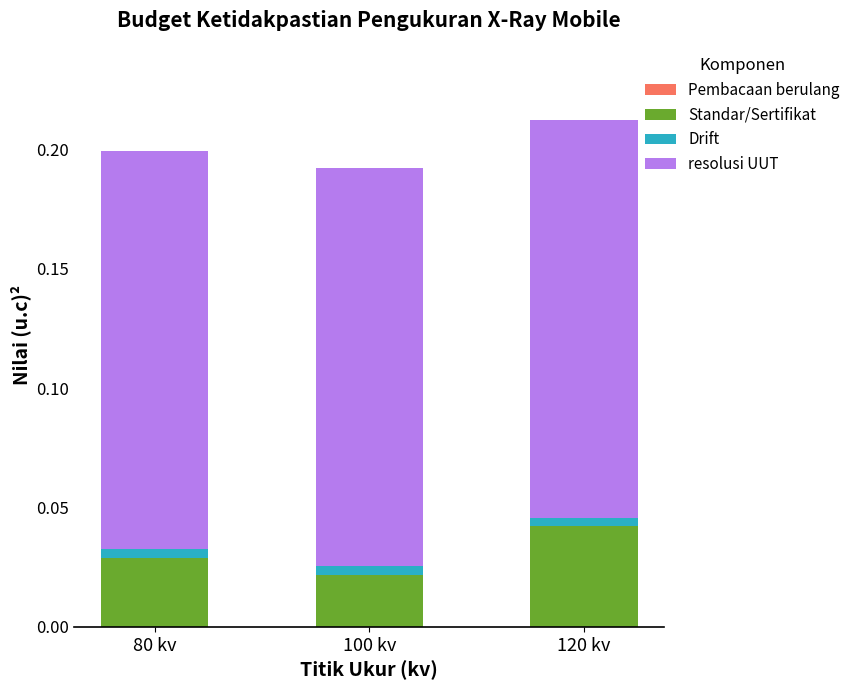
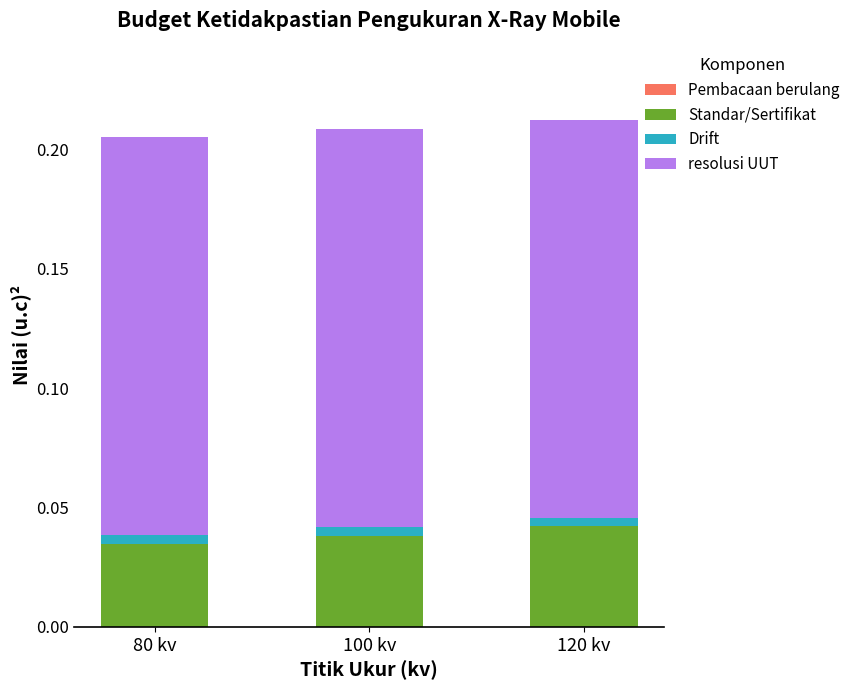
Standar/Sertifikat, 80 kv: 0.029 -> 0.035
Standar/Sertifikat, 100 kv: 0.022 -> 0.038
